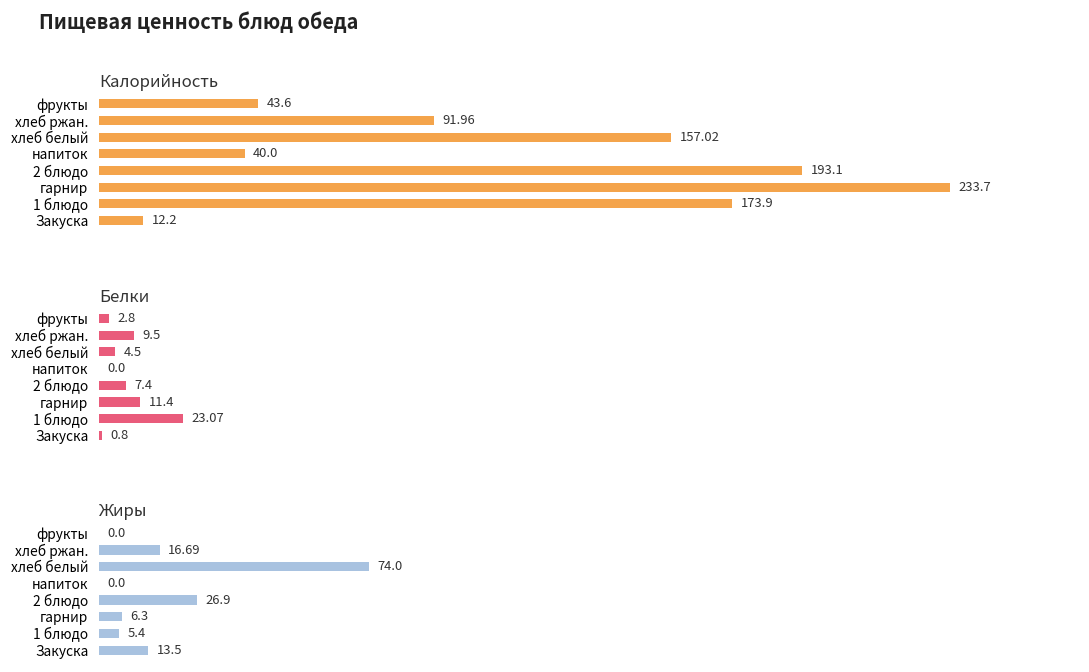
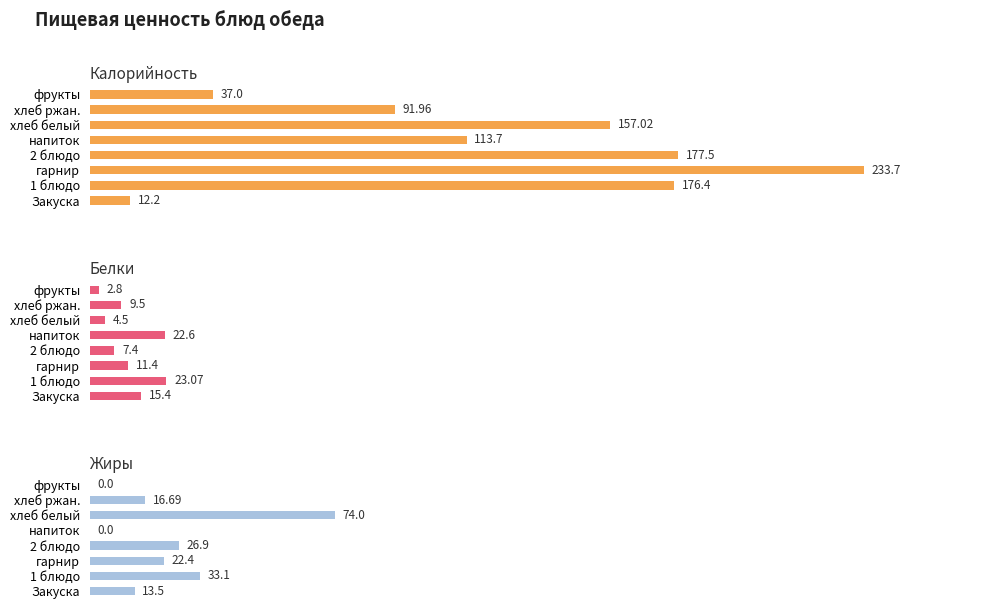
Калорийность, фрукты: 43.6 -> 37.0
Калорийность, напиток: 40.0 -> 113.7
Калорийность, 2 блюдо: 193.1 -> 177.5
Калорийность, 1 блюдо: 173.9 -> 176.4
Белки, напиток: 0.0 -> 22.6
Белки, Закуска: 0.8 -> 15.4
Жиры, гарнир: 6.3 -> 22.4
Жиры, 1 блюдо: 5.4 -> 33.1
